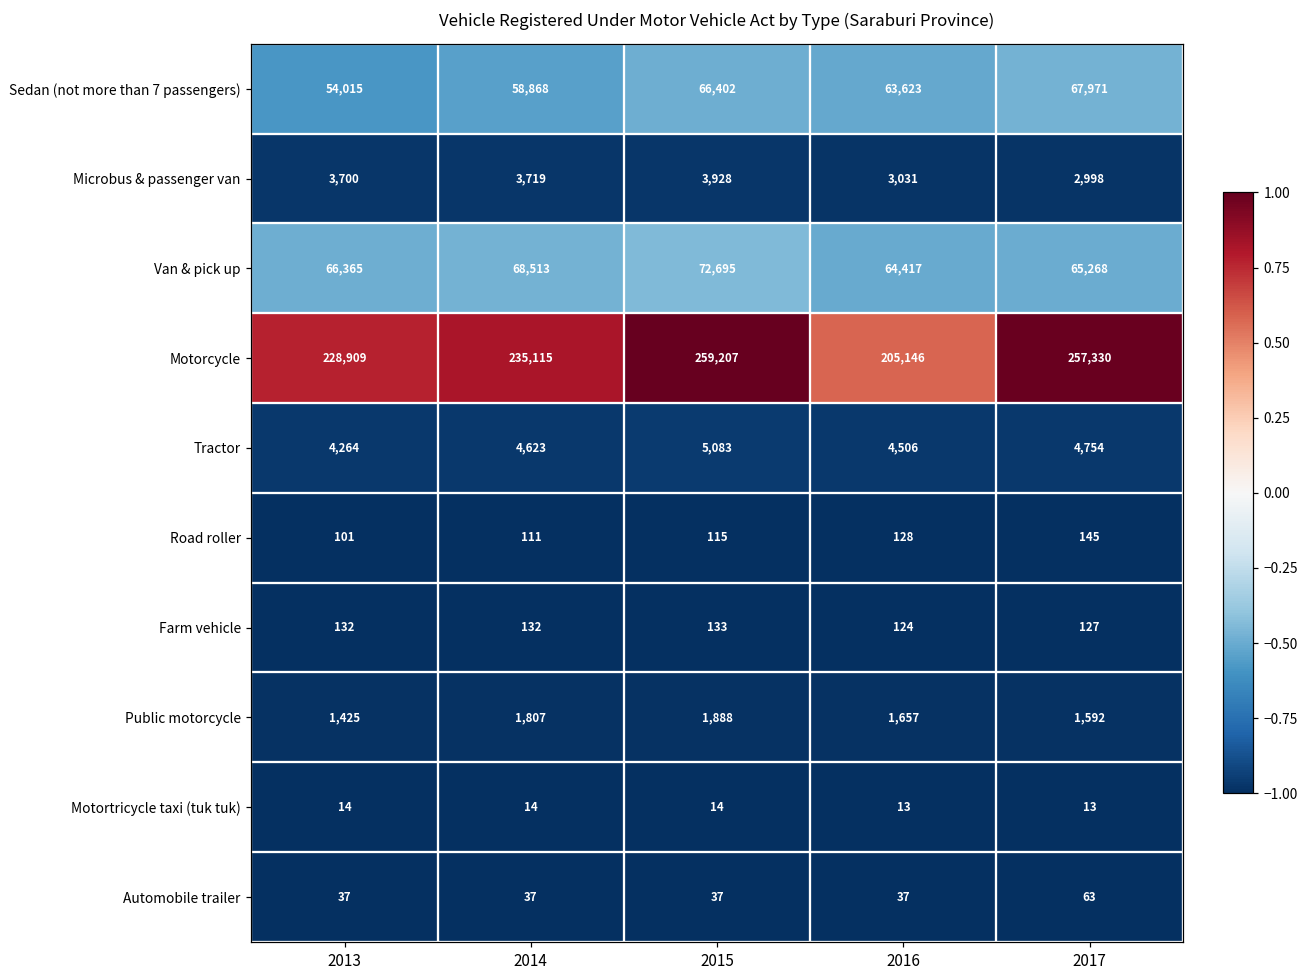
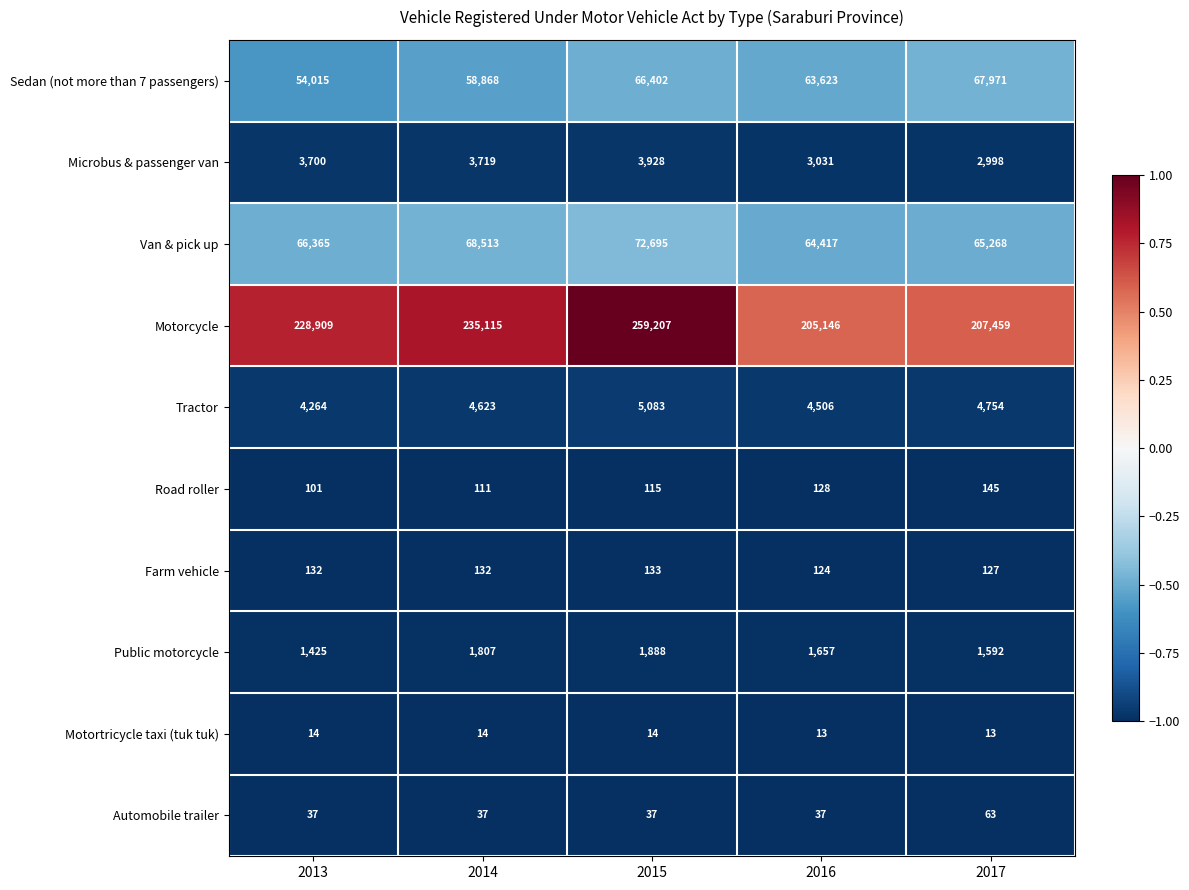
Motorcycle, 2017: 257,330 -> 207,459
